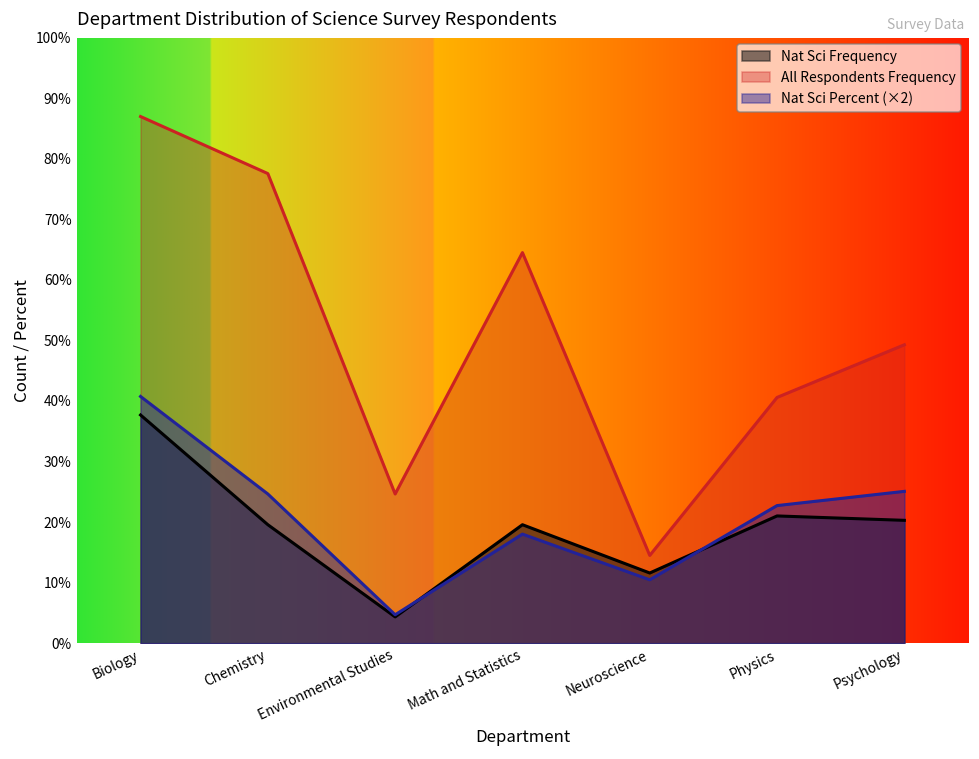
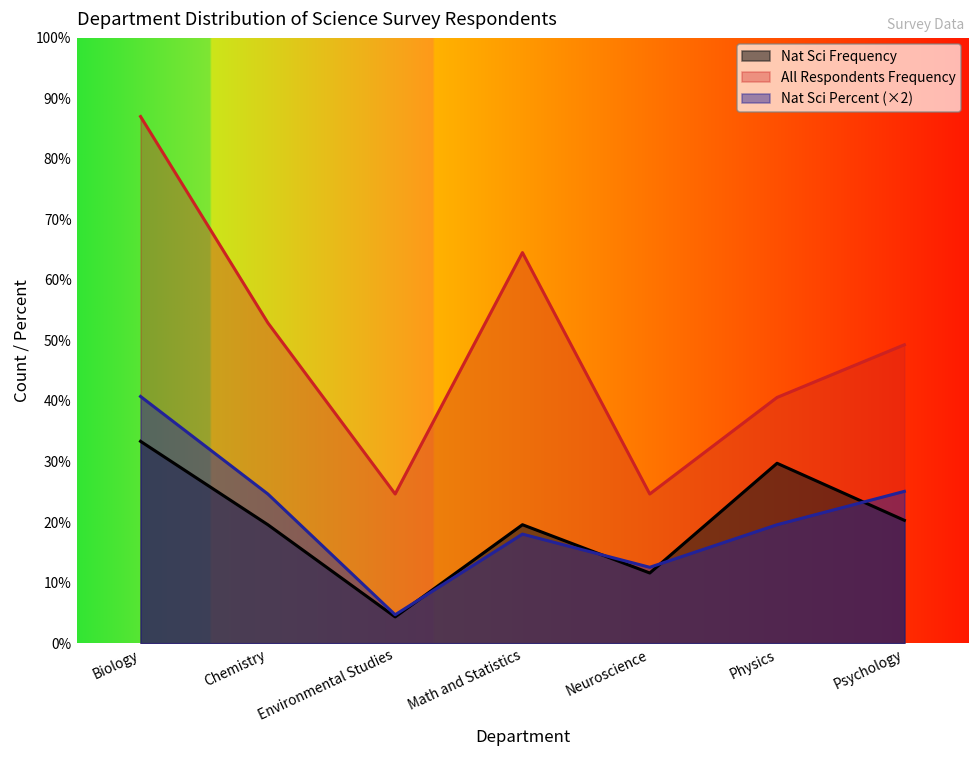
Nat Sci Frequency, Biology: 38% -> 33%
All Respondents Frequency, Chemistry: 78% -> 53%
All Respondents Frequency, Neuroscience: 14% -> 25%
Nat Sci Percent (×2), Neuroscience: 10% -> 13%
Nat Sci Frequency, Physics: 21% -> 30%
Nat Sci Percent (×2), Physics: 23% -> 20%
